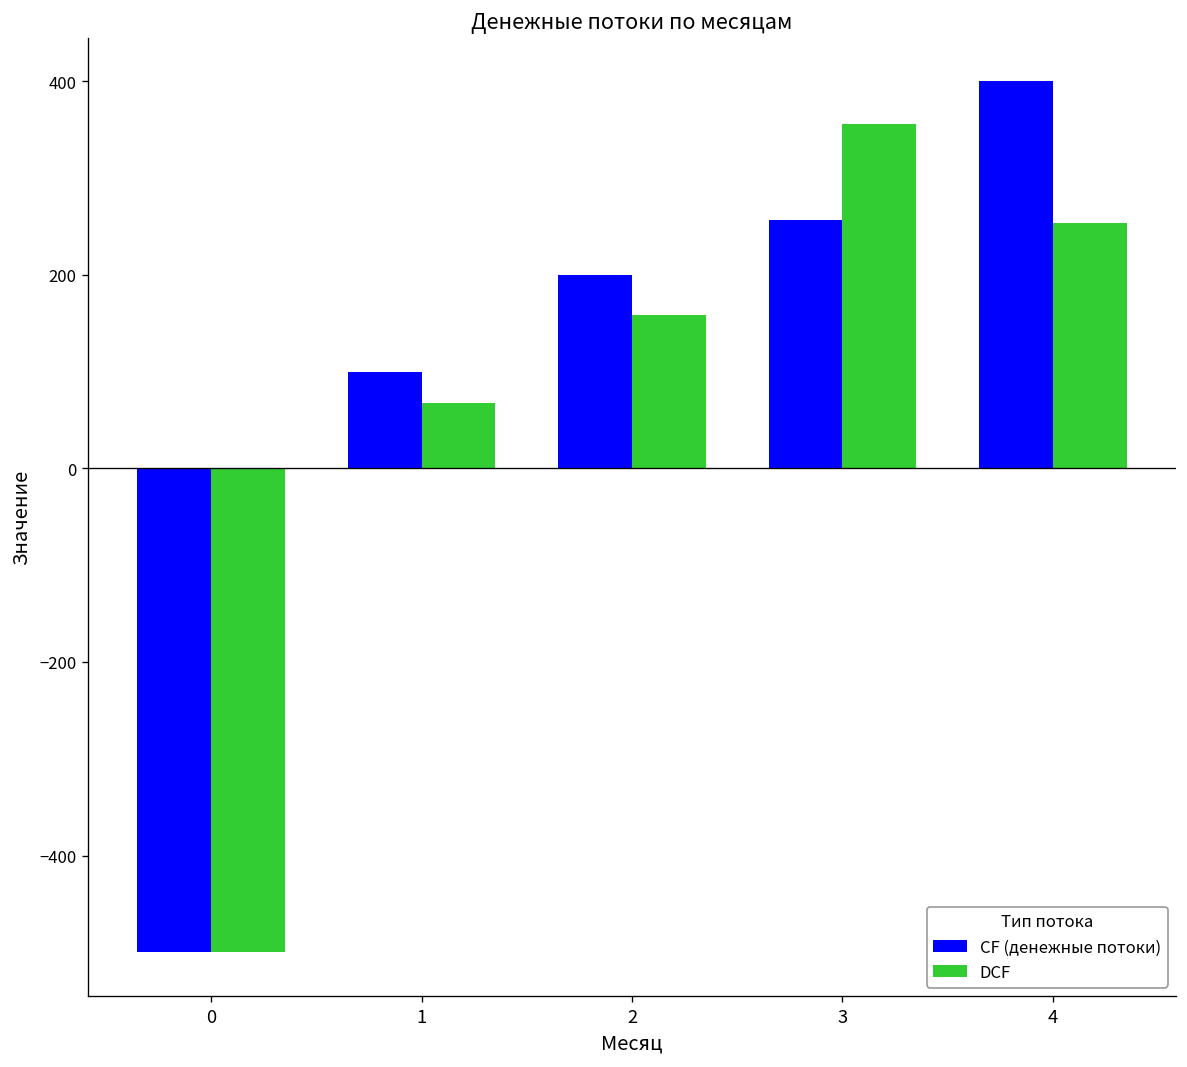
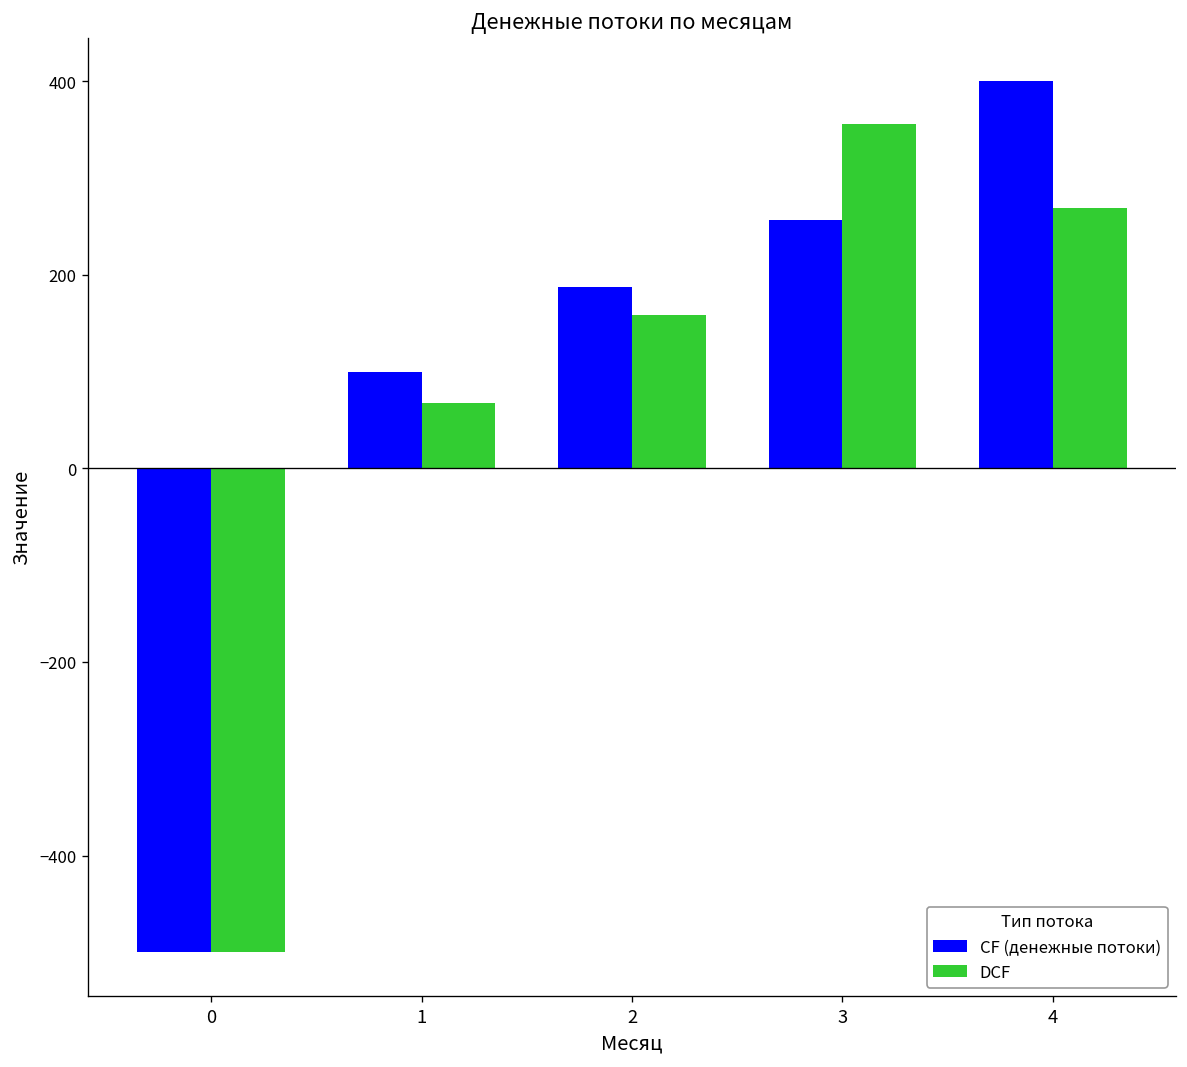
CF (денежные потоки), 2: 200 -> 190
DCF, 4: 250 -> 270
